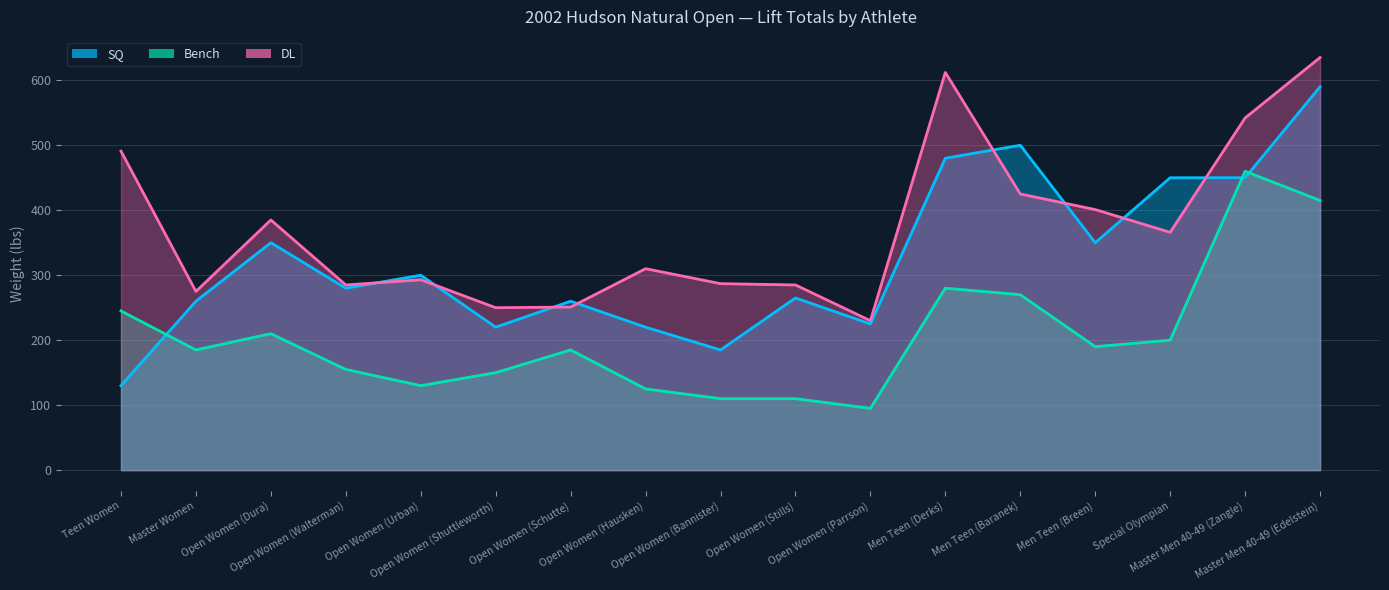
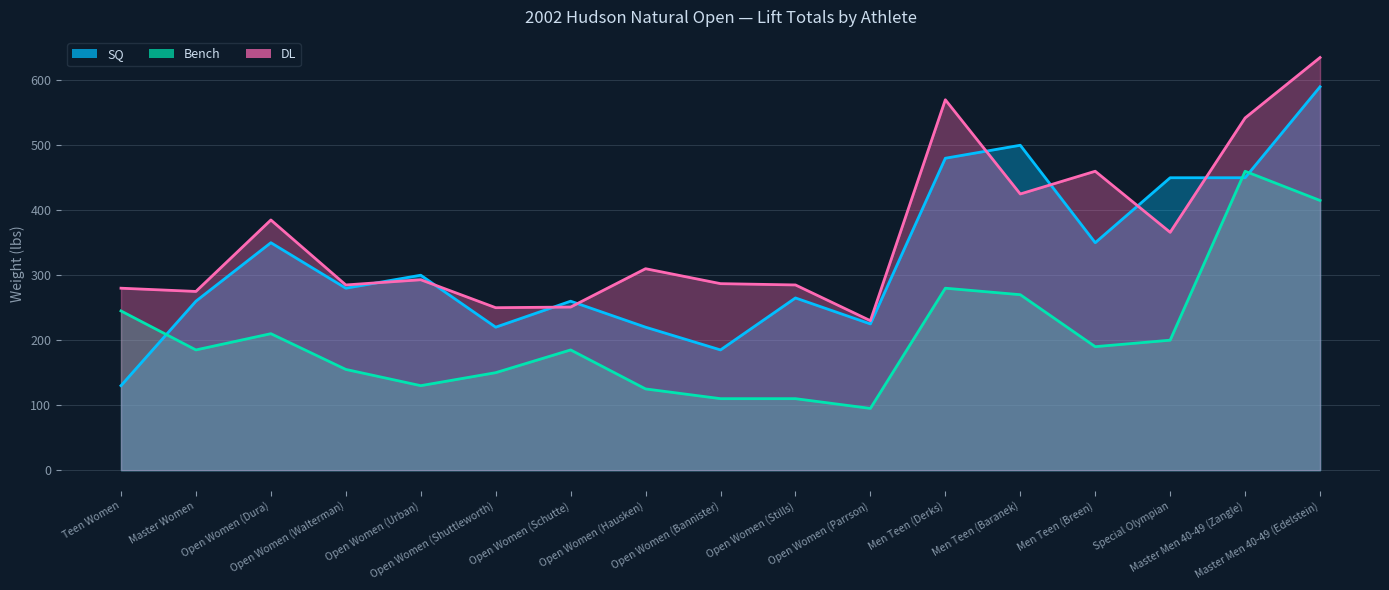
DL, Teen Women: 490 -> 280
DL, Men Teen (Derks): 610 -> 570
DL, Men Teen (Breen): 400 -> 460
